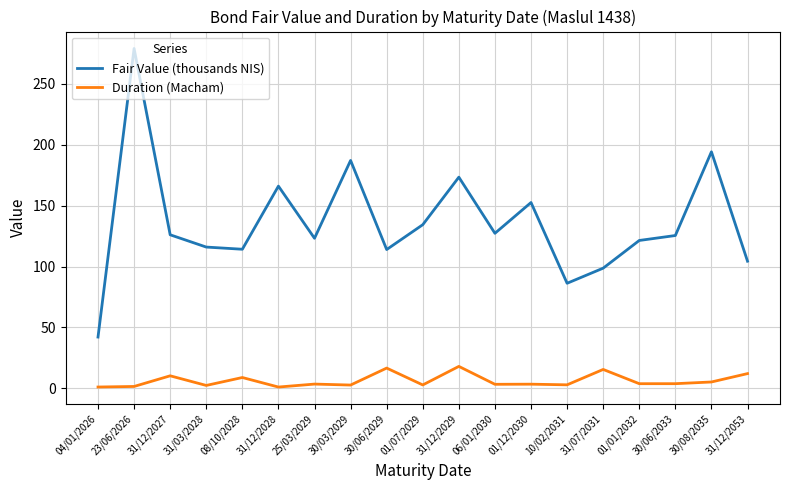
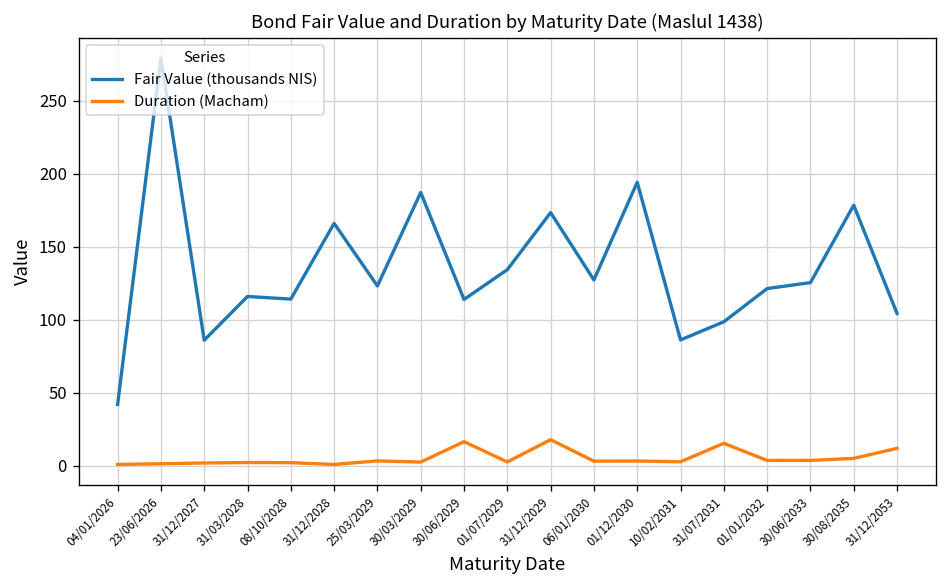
Fair Value (thousands NIS), 31/12/2027: 126 -> 86
Duration (Macham), 31/12/2027: 10 -> 2
Duration (Macham), 08/10/2028: 9 -> 2
Fair Value (thousands NIS), 01/12/2030: 153 -> 194
Fair Value (thousands NIS), 30/08/2035: 194 -> 178
